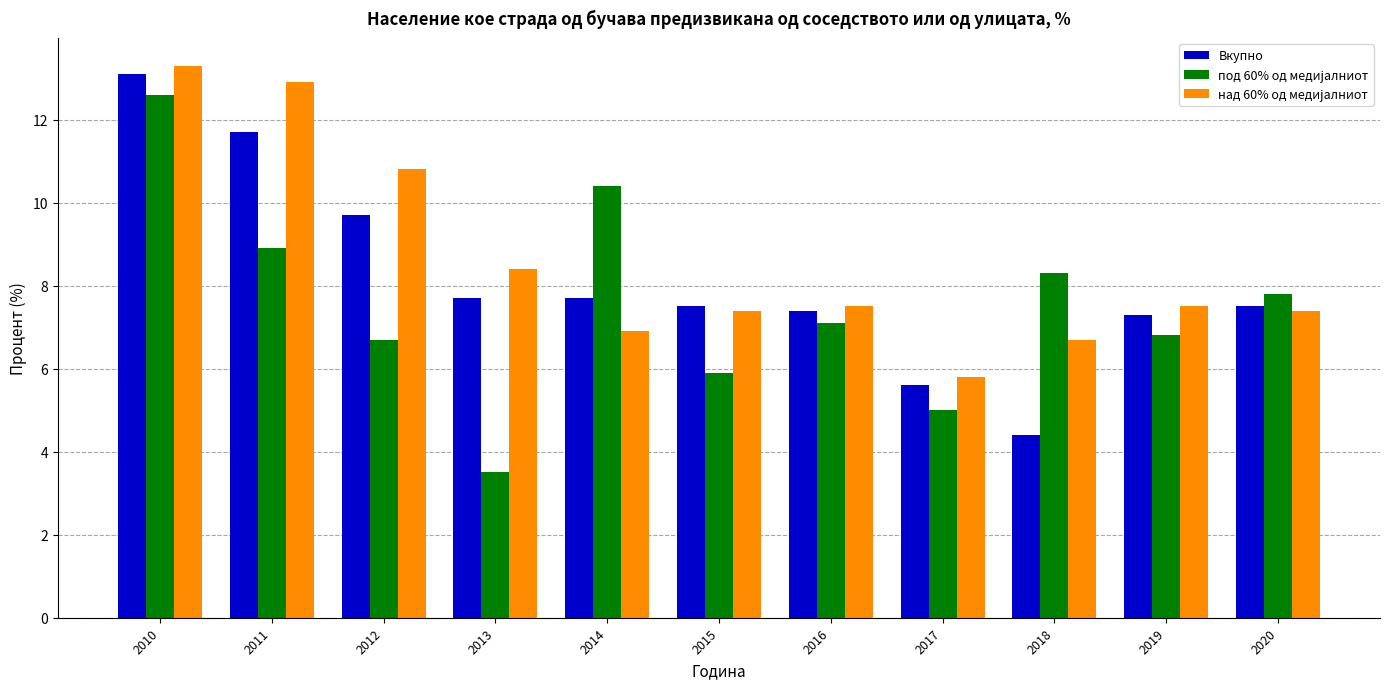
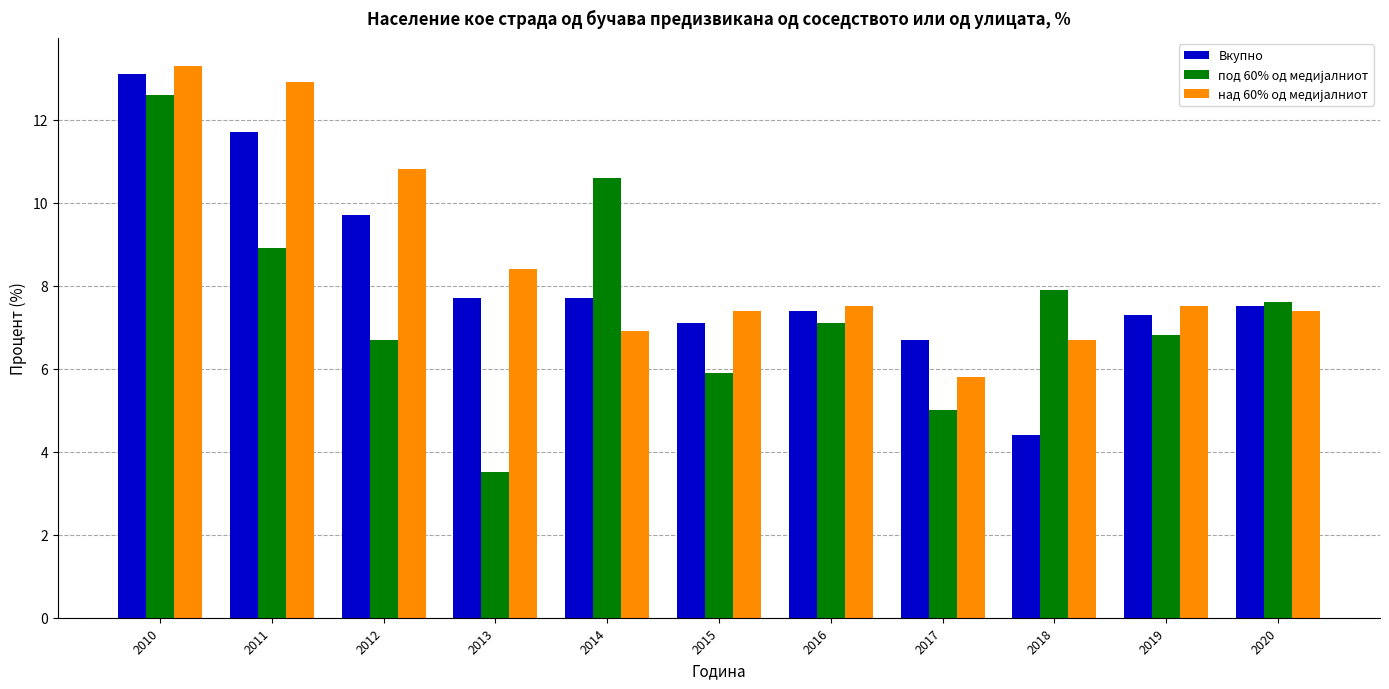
под 60% од медијалниот, 2014: 10.4 -> 10.6
Вкупно, 2015: 7.5 -> 7.1
Вкупно, 2017: 5.6 -> 6.7
под 60% од медијалниот, 2018: 8.3 -> 7.9
под 60% од медијалниот, 2020: 7.8 -> 7.6
